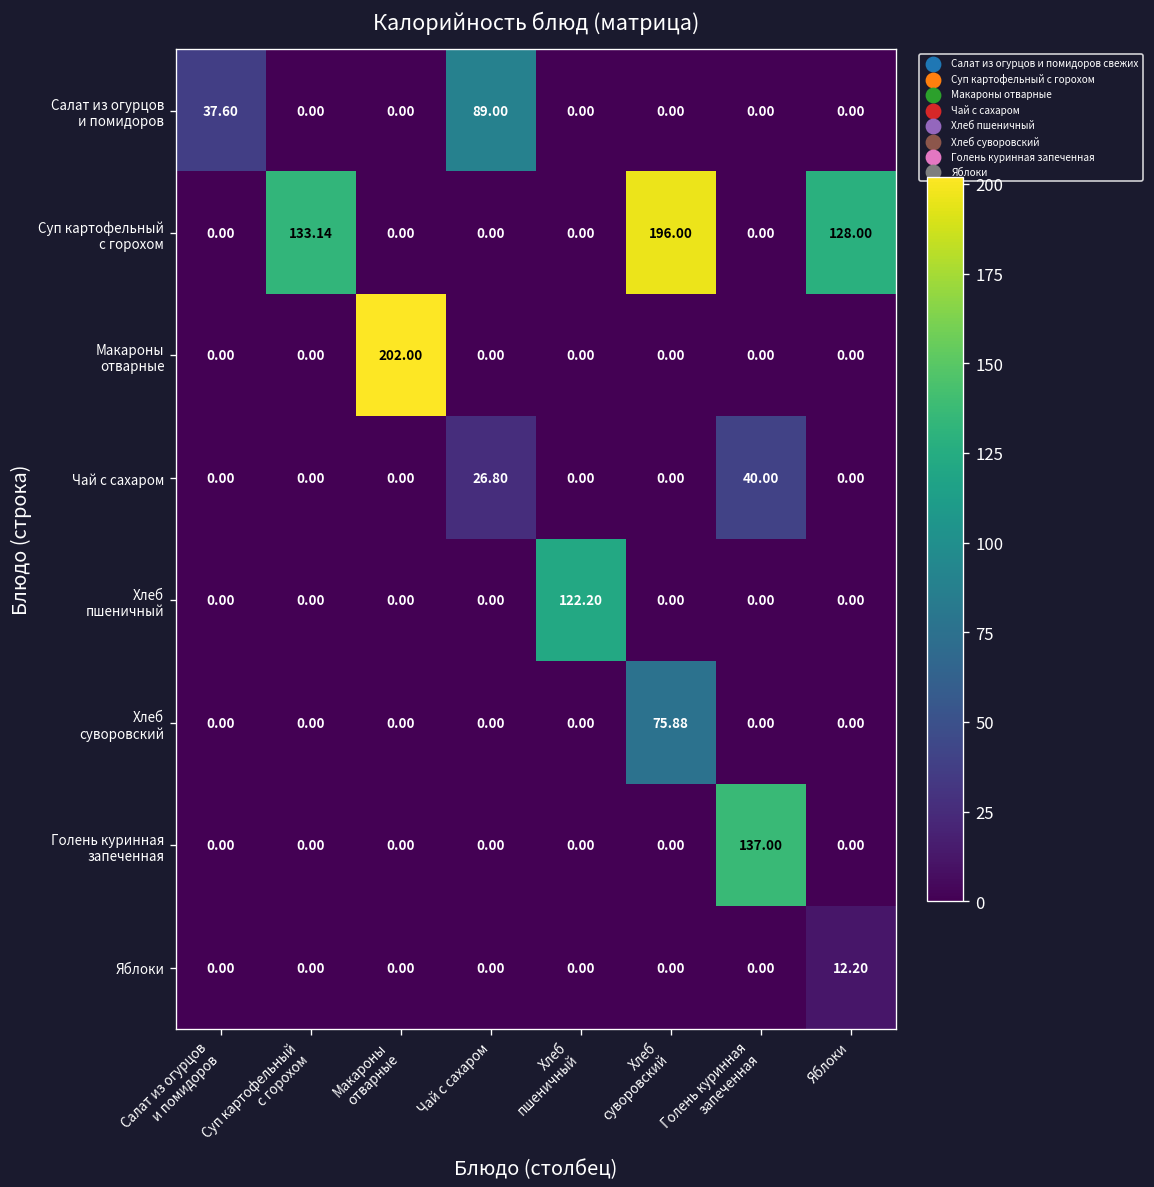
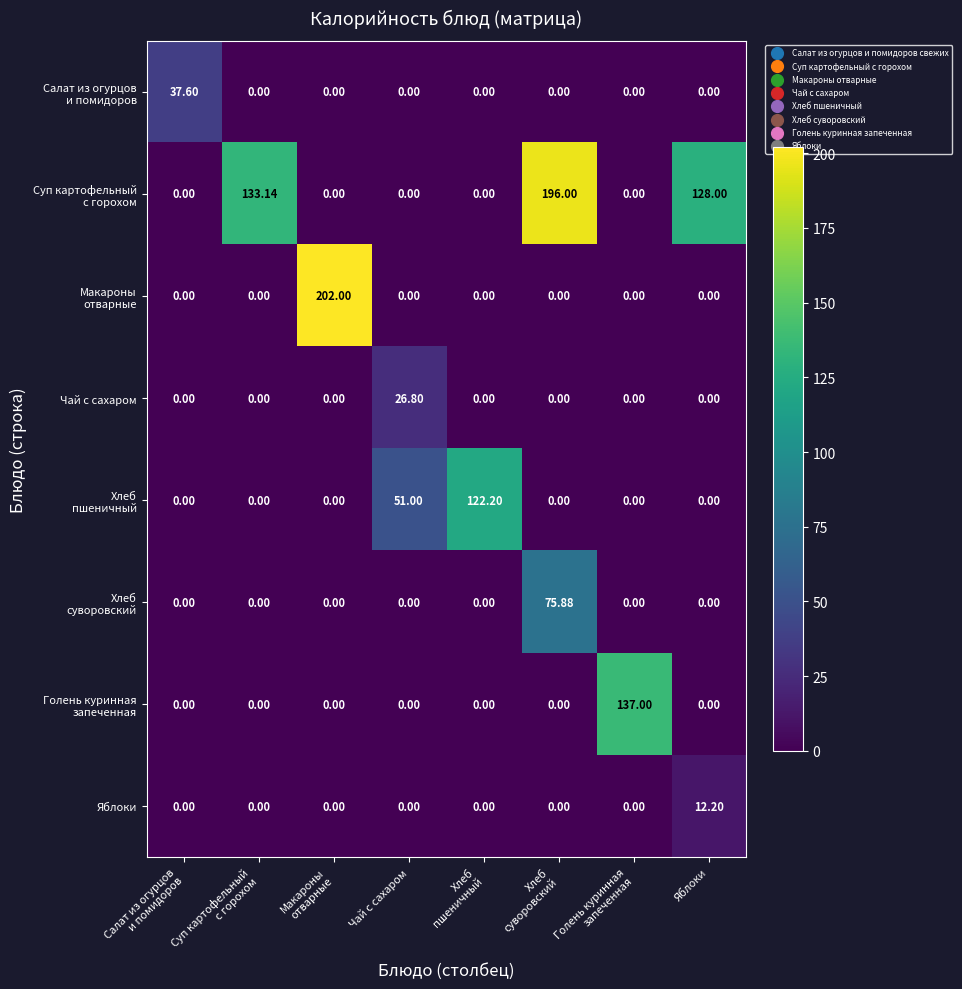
Салат из огурцов и помидоров, Чай с сахаром: 89.00 -> 0.00
Чай с сахаром, Голень куринная запеченная: 40.00 -> 0.00
Хлеб пшеничный, Чай с сахаром: 0.00 -> 51.00
